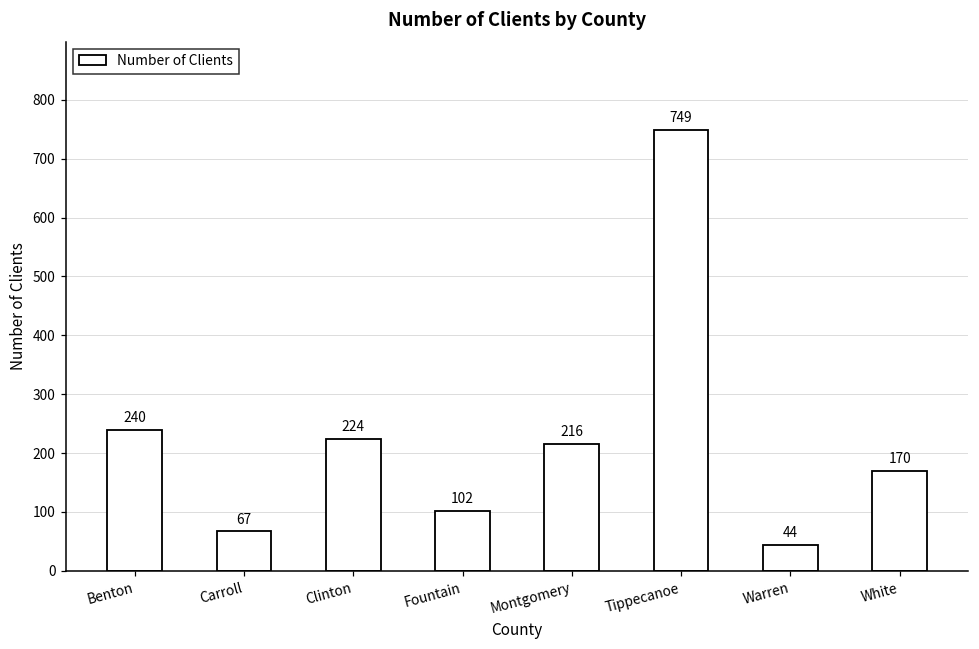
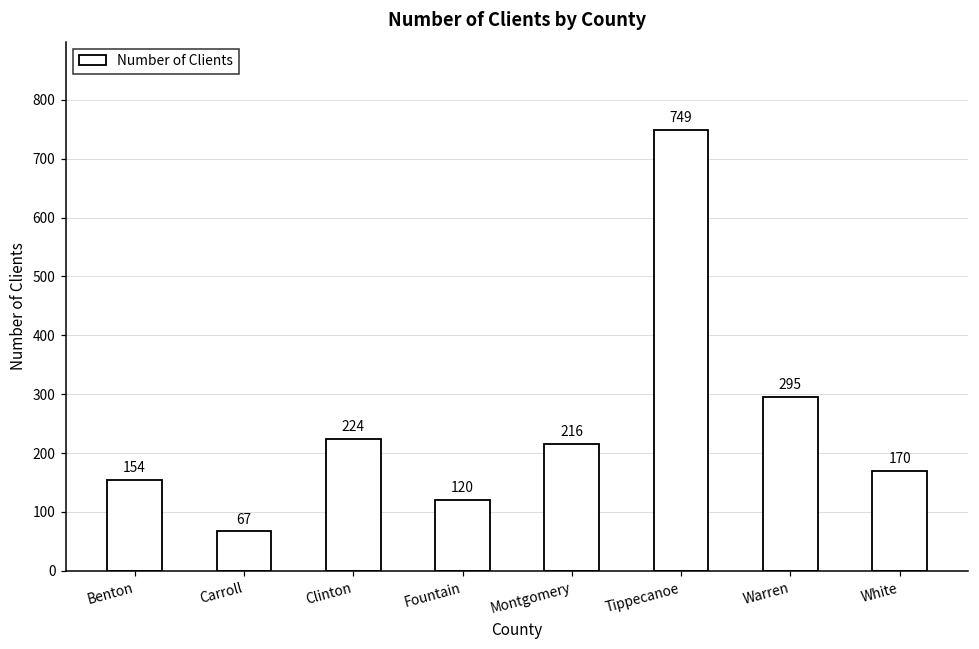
Benton: 240 -> 154
Fountain: 102 -> 120
Warren: 44 -> 295
